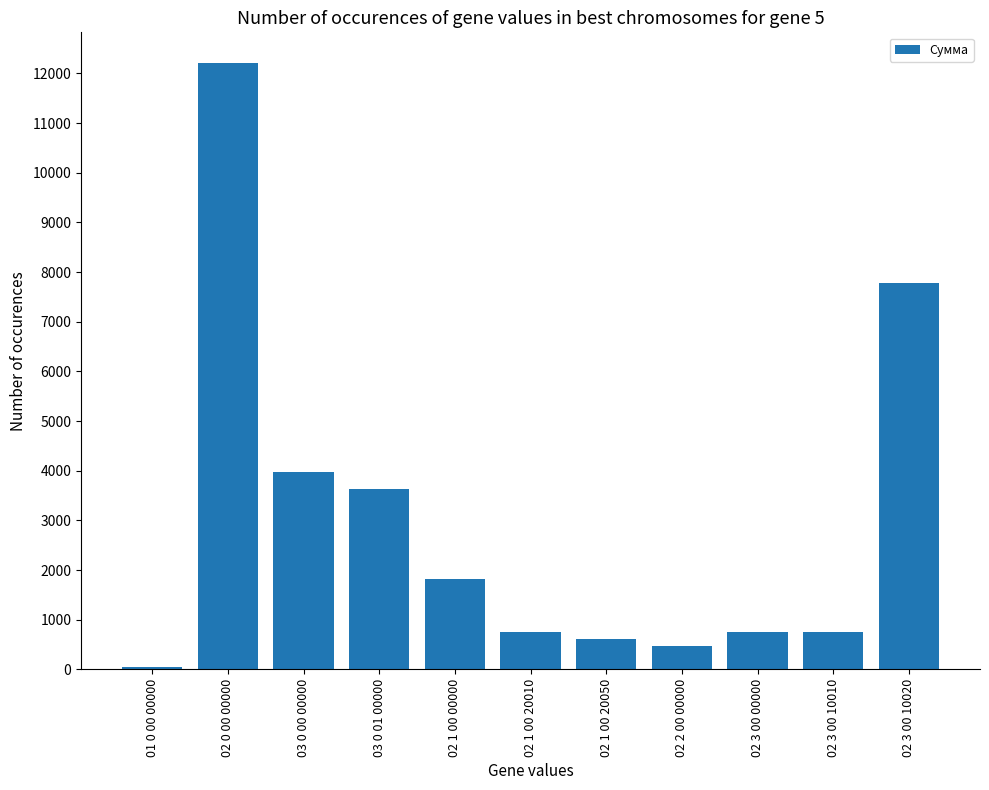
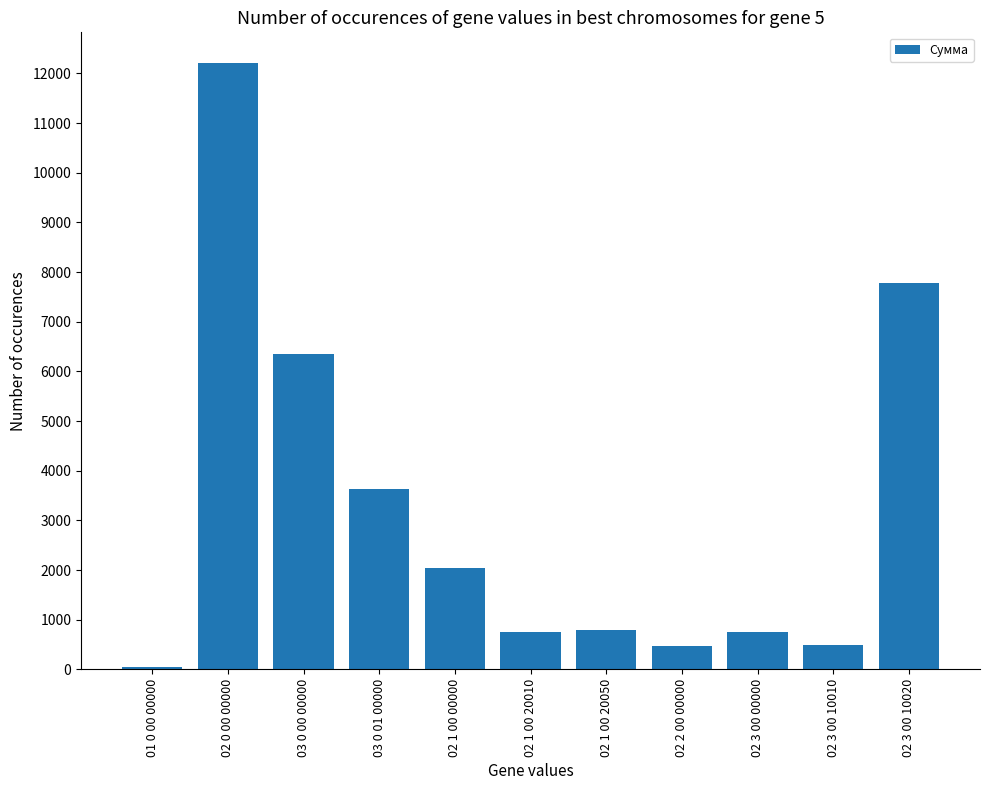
03 0 00 00000: 4000 -> 6300
02 1 00 00000: 1800 -> 2000
02 1 00 20050: 600 -> 800
02 3 00 10010: 700 -> 500
